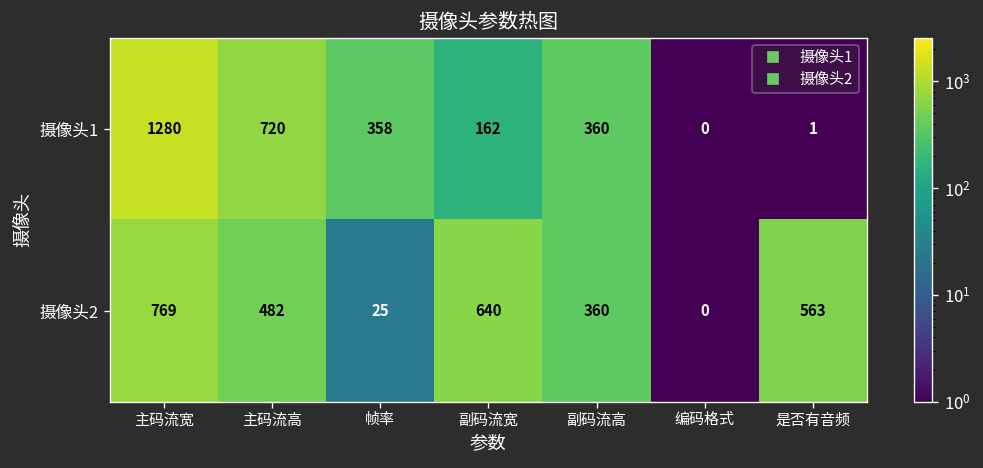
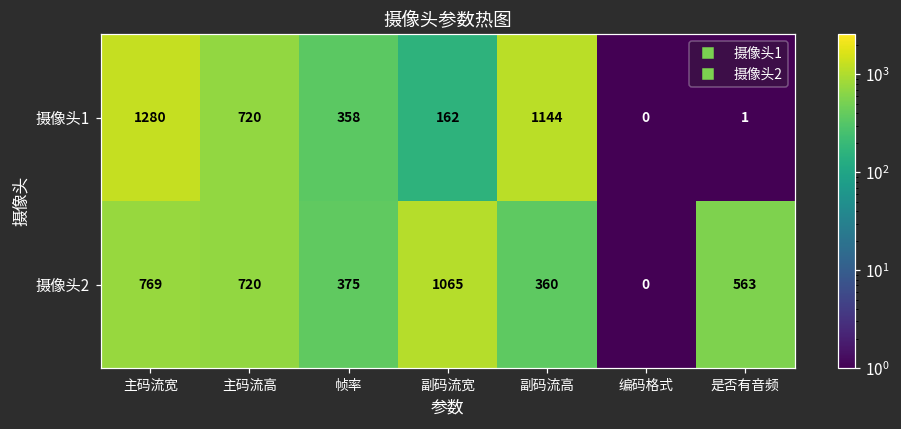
摄像头1, 副码流高: 360 -> 1144
摄像头2, 主码流高: 482 -> 720
摄像头2, 帧率: 25 -> 375
摄像头2, 副码流宽: 640 -> 1065
